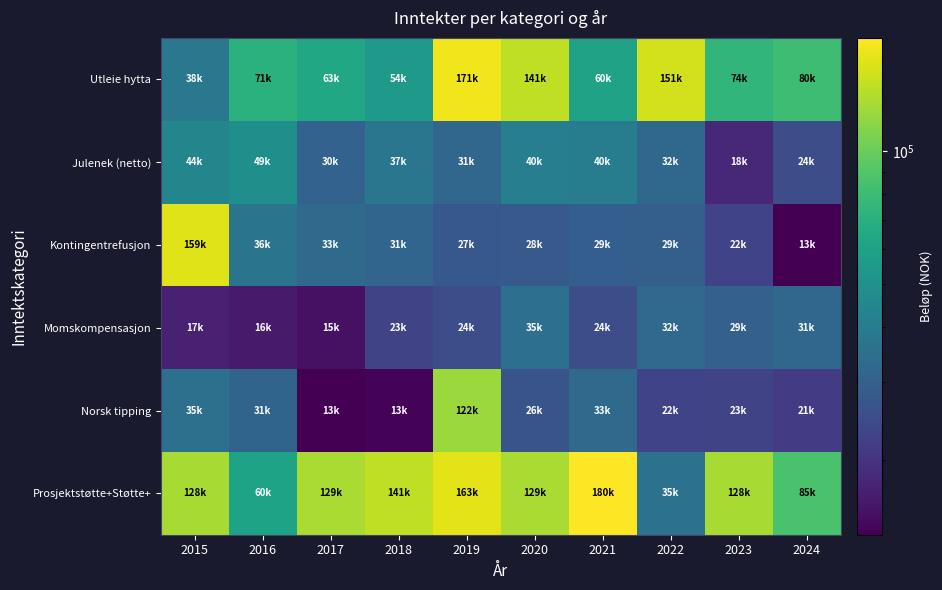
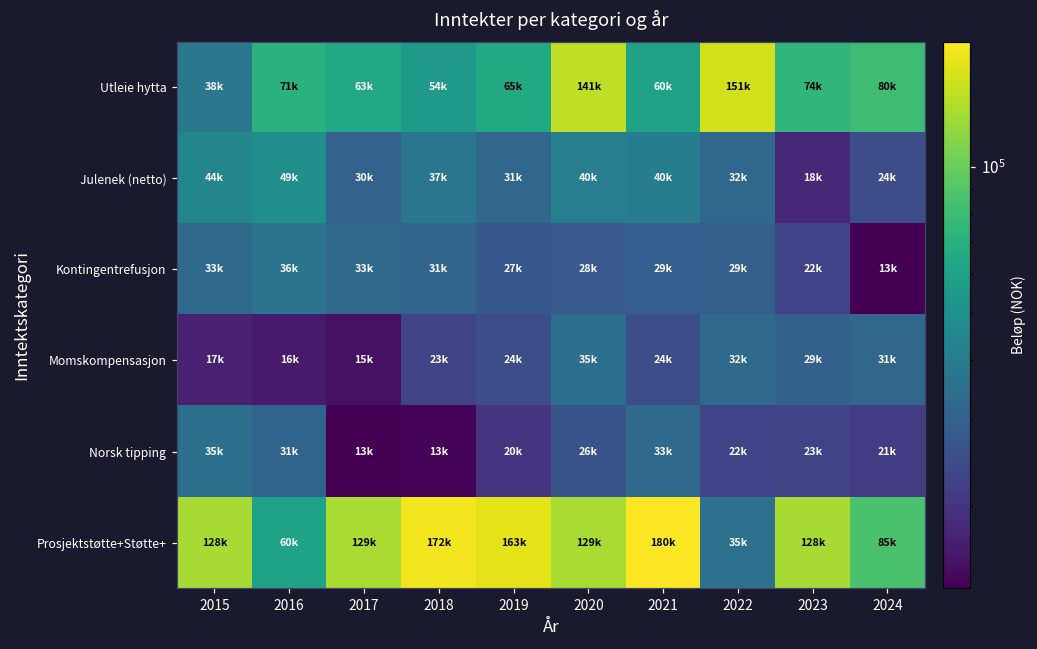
Utleie hytta, 2019: 171k -> 65k
Kontingentrefusjon, 2015: 159k -> 33k
Norsk tipping, 2019: 122k -> 20k
Prosjektstøtte+Støtte+, 2018: 141k -> 172k
